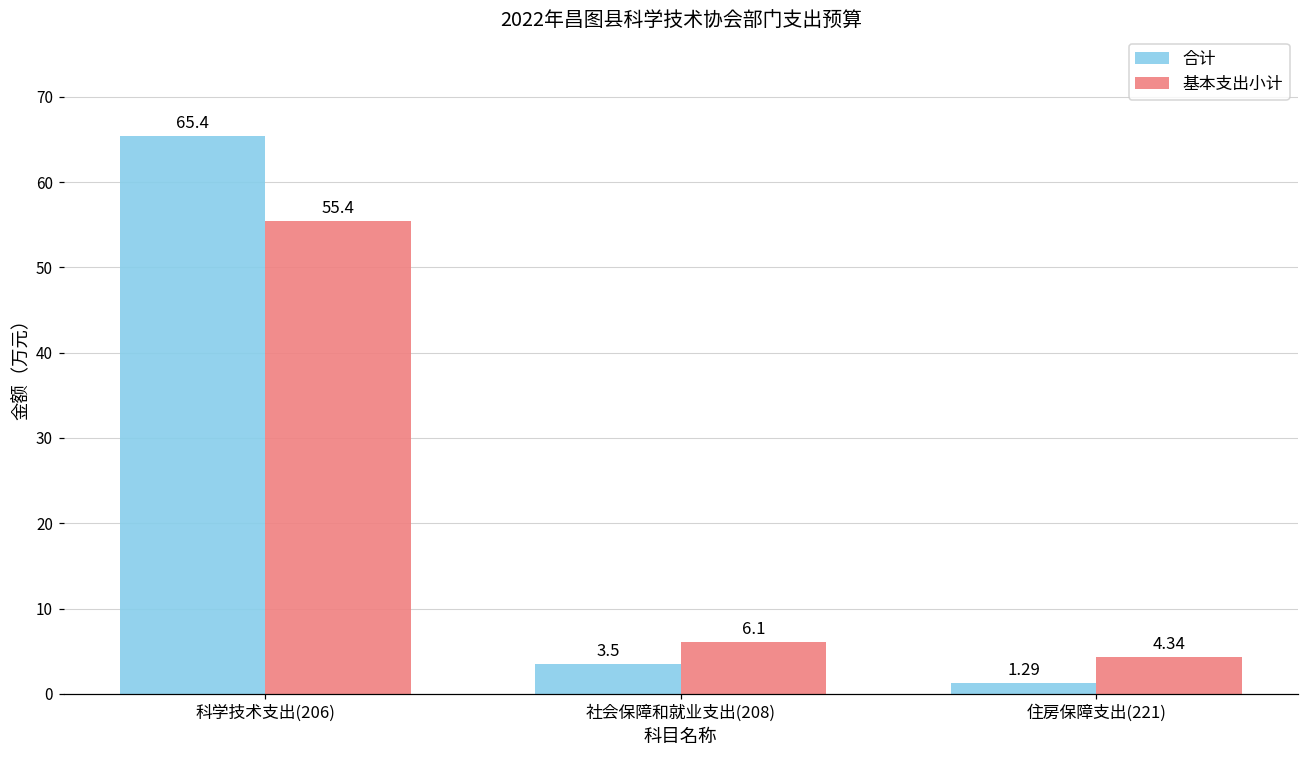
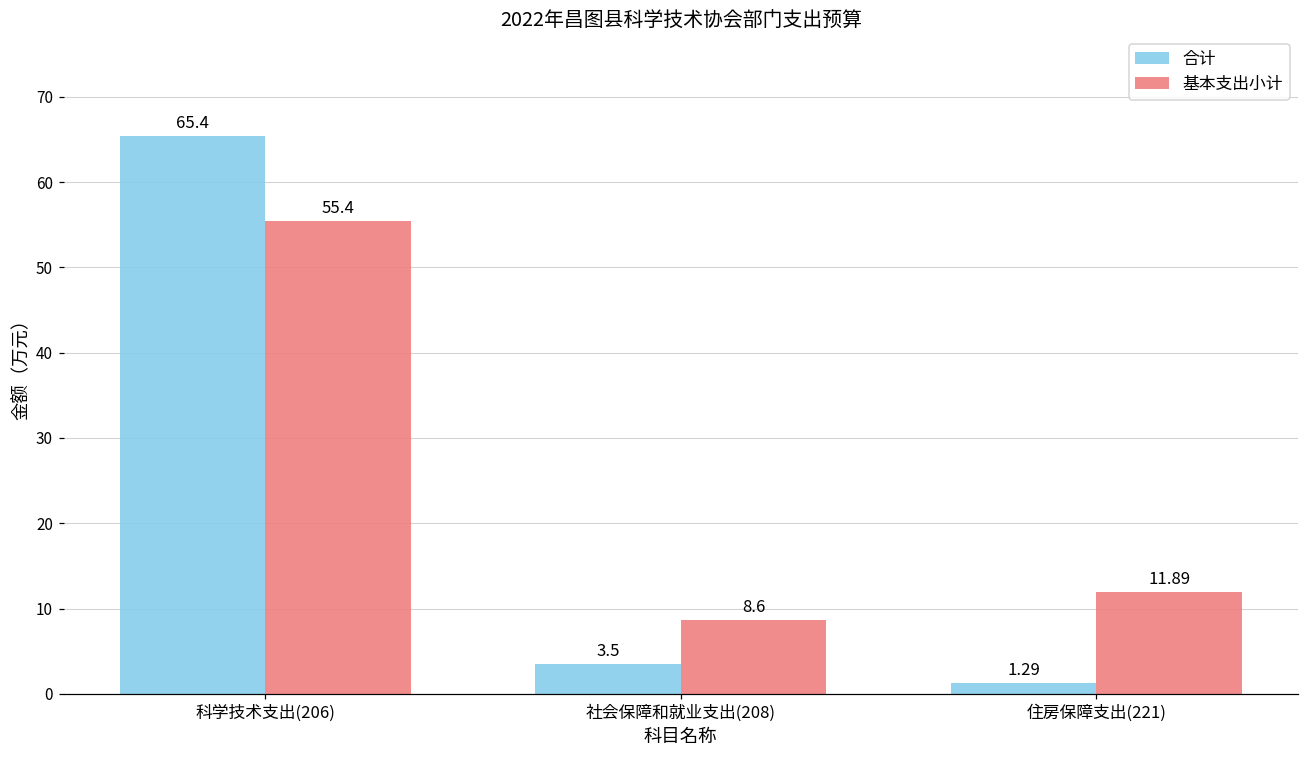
基本支出小计, 社会保障和就业支出(208): 6.1 -> 8.6
基本支出小计, 住房保障支出(221): 4.34 -> 11.89
